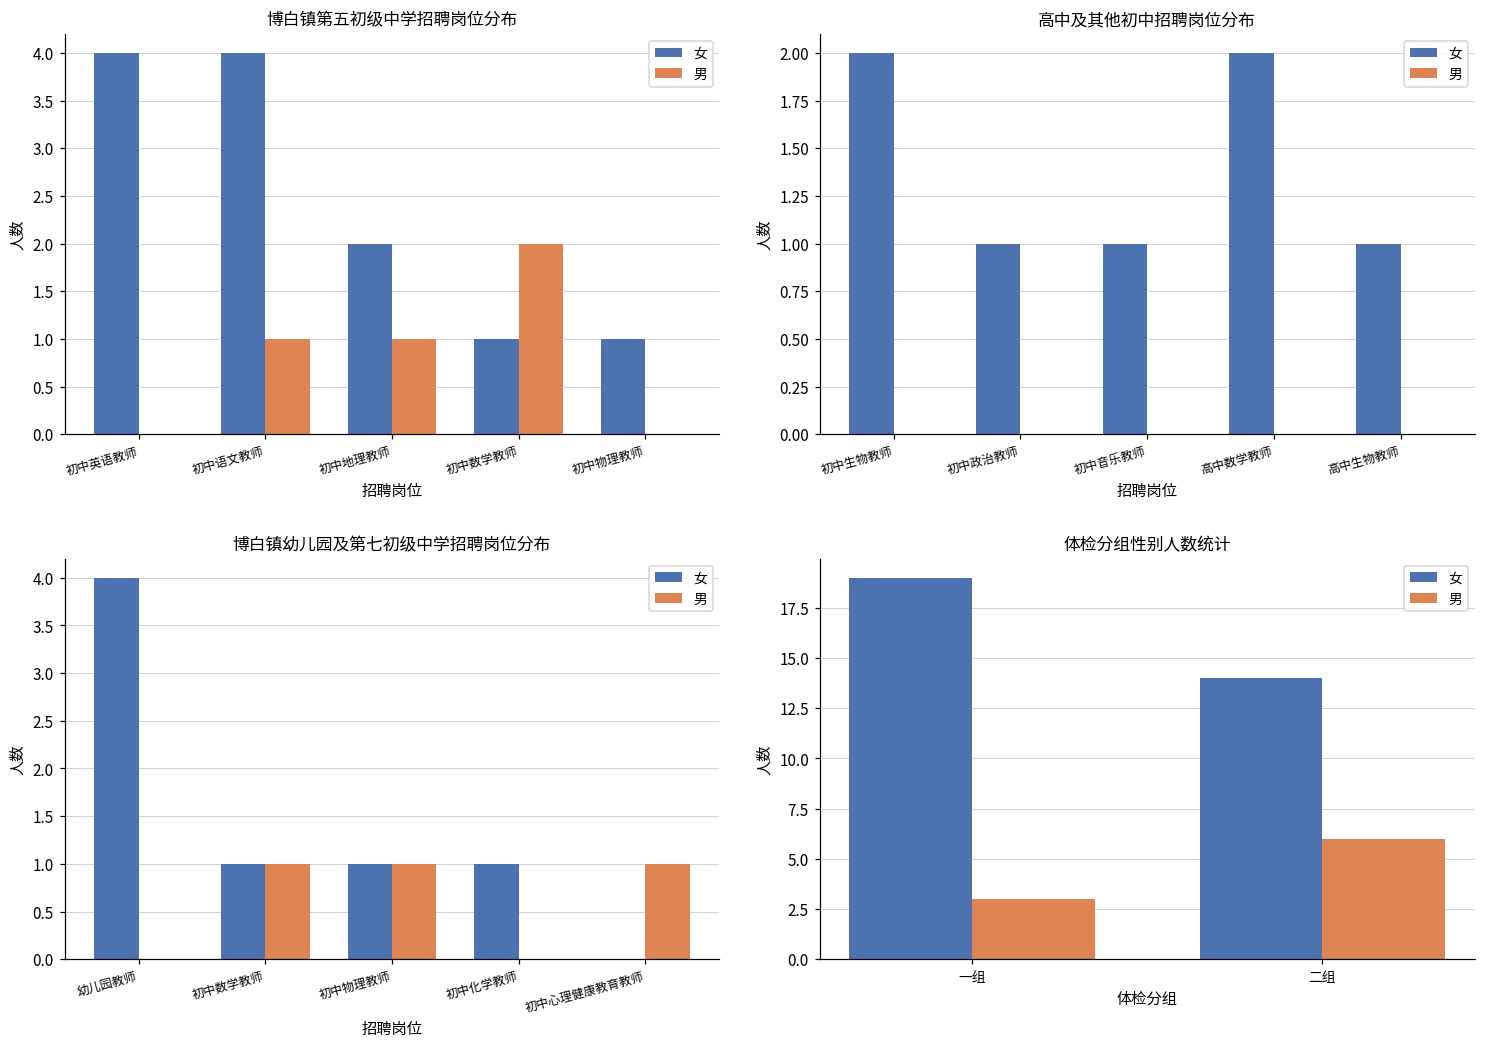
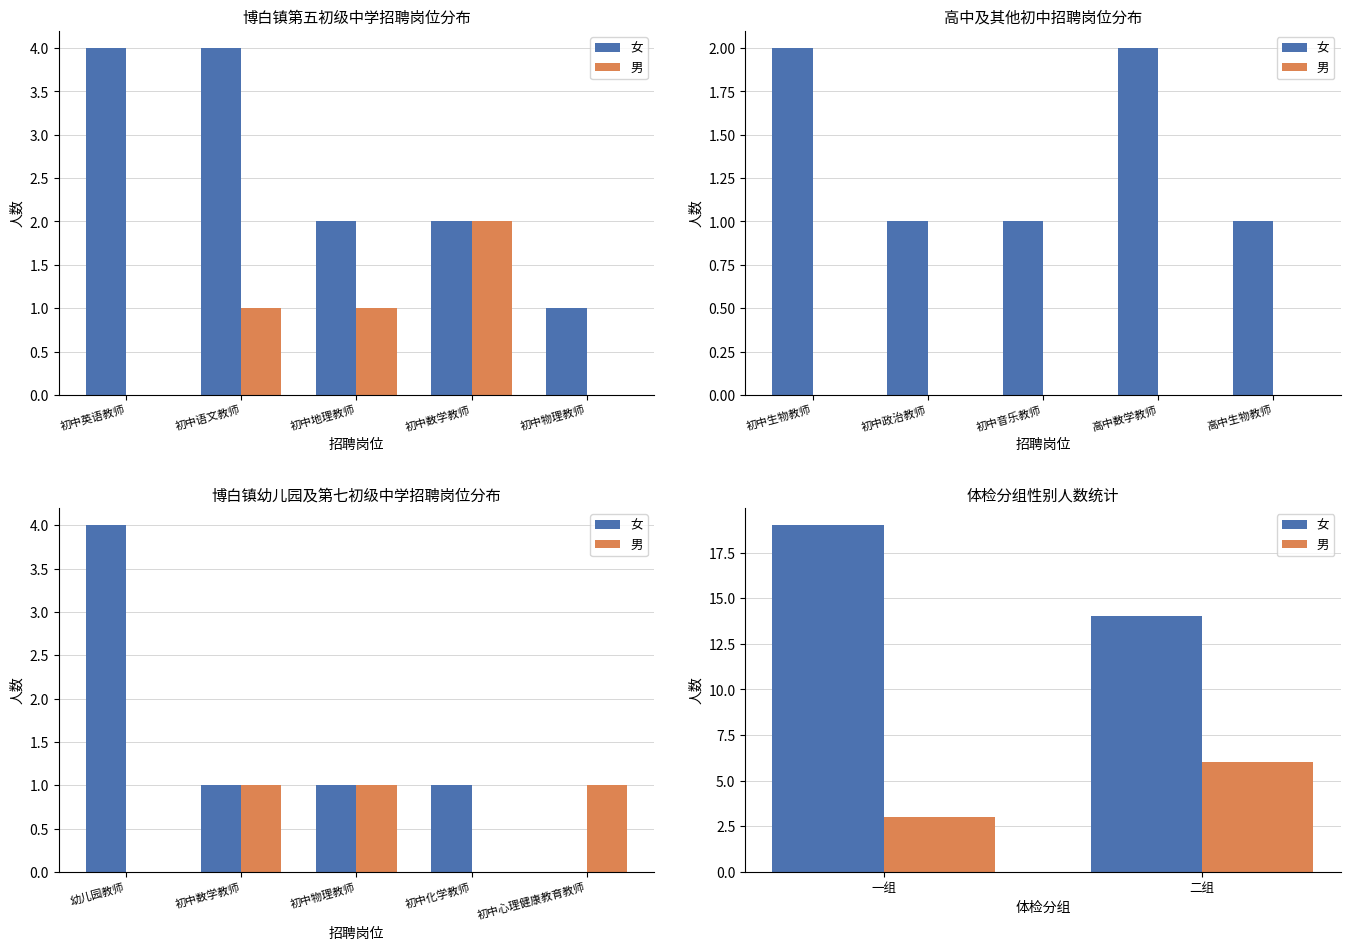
博白镇第五初级中学招聘岗位分布, 女, 初中数学教师: 1 -> 2
